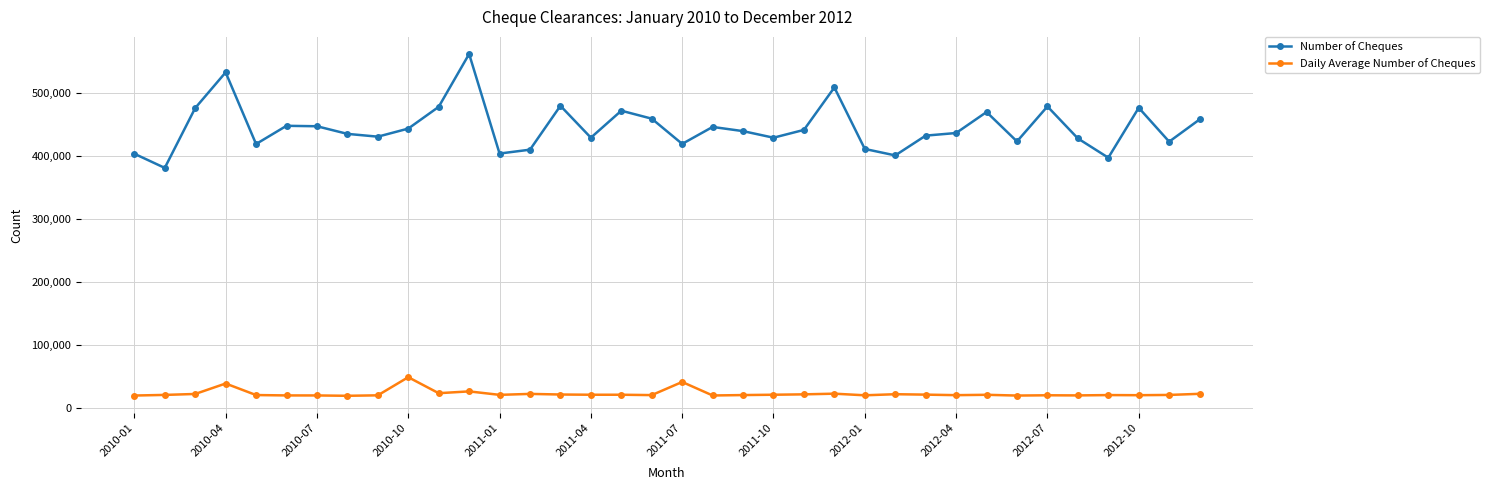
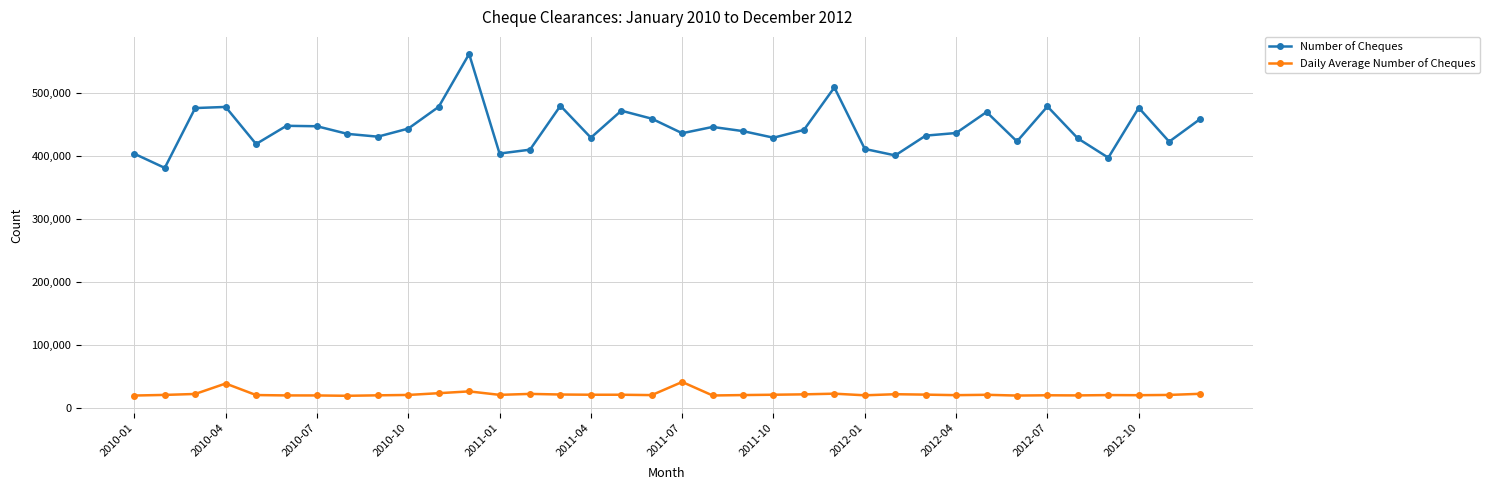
Number of Cheques, 2010-04: 530,000 -> 480,000
Daily Average Number of Cheques, 2010-10: 50,000 -> 20,000
Number of Cheques, 2011-07: 420,000 -> 440,000
